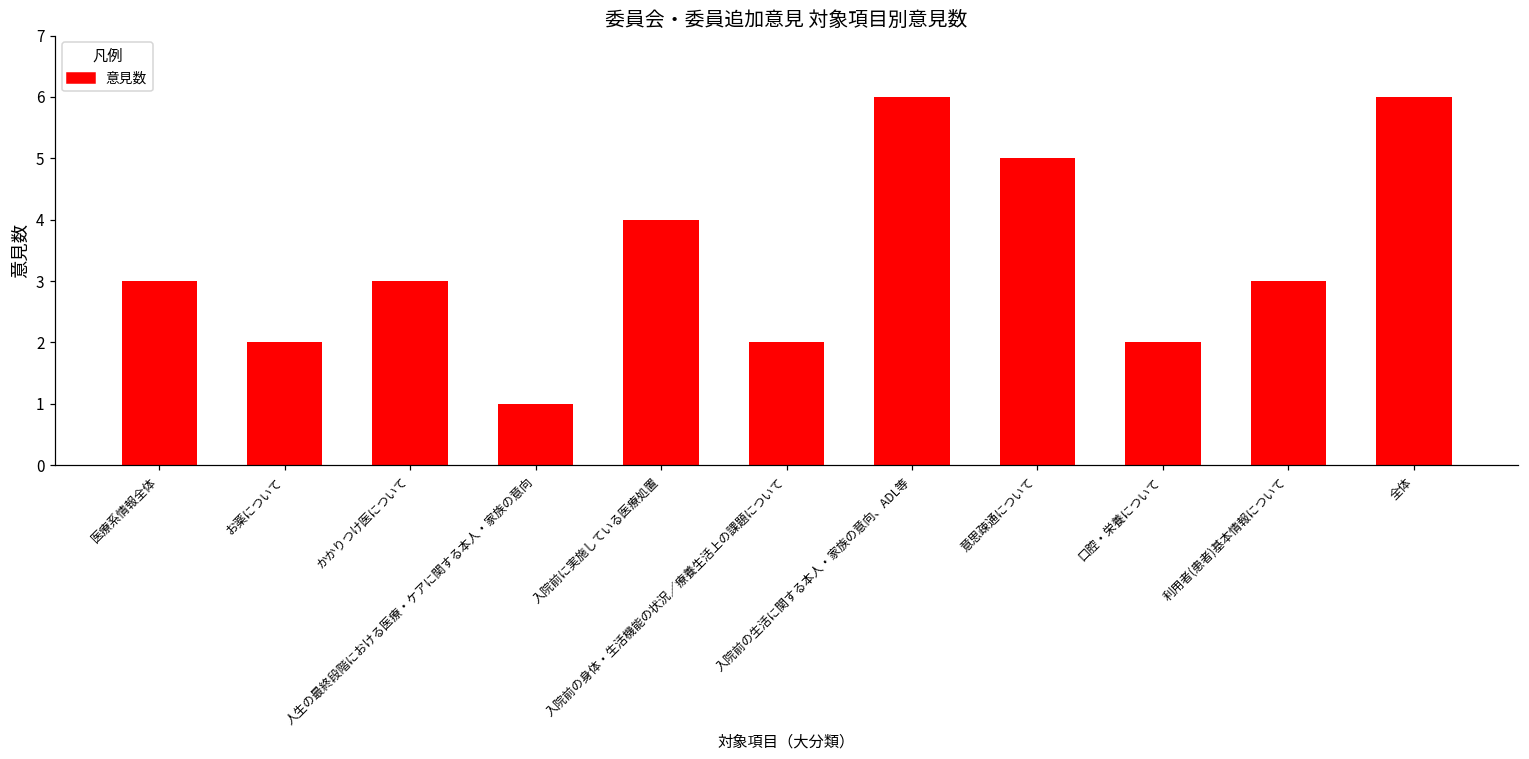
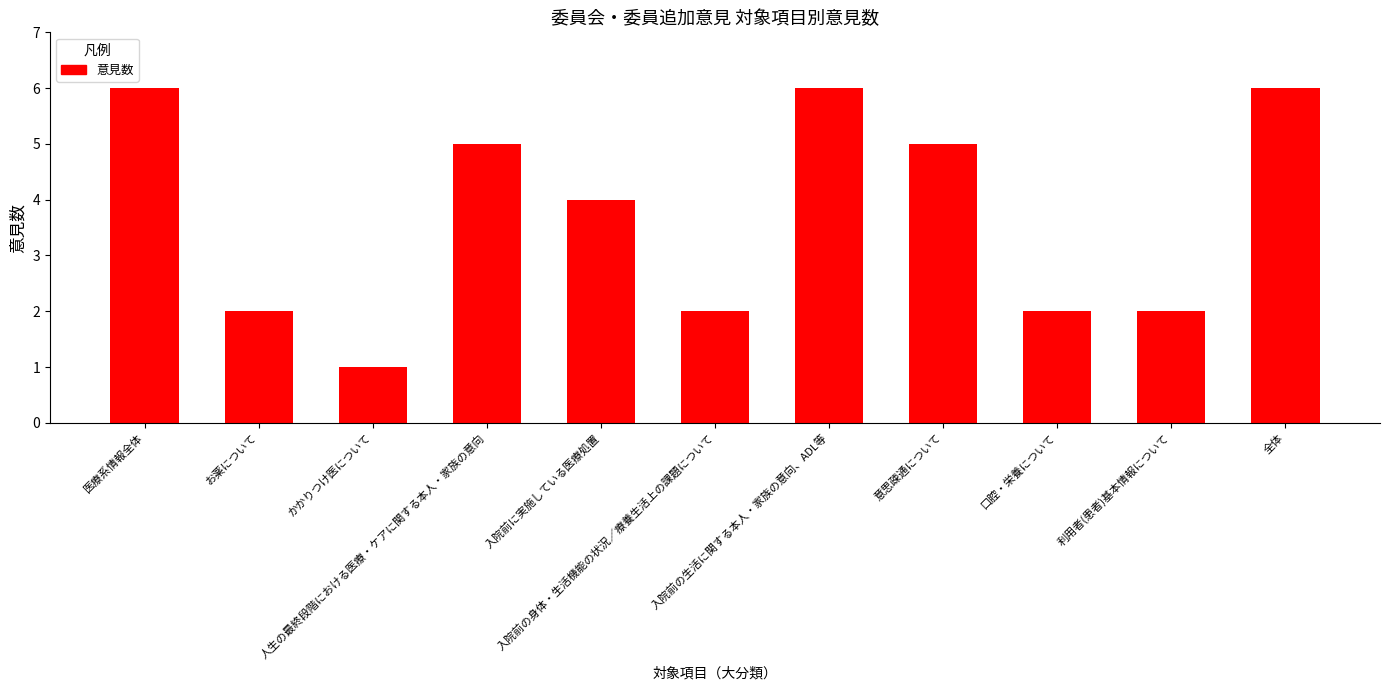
医療系情報全体: 3 -> 6
かかりつけ医について: 3 -> 1
人生の最終段階における医療・ケアに関する本人・家族の意向: 1 -> 5
利用者(患者)基本情報について: 3 -> 2
